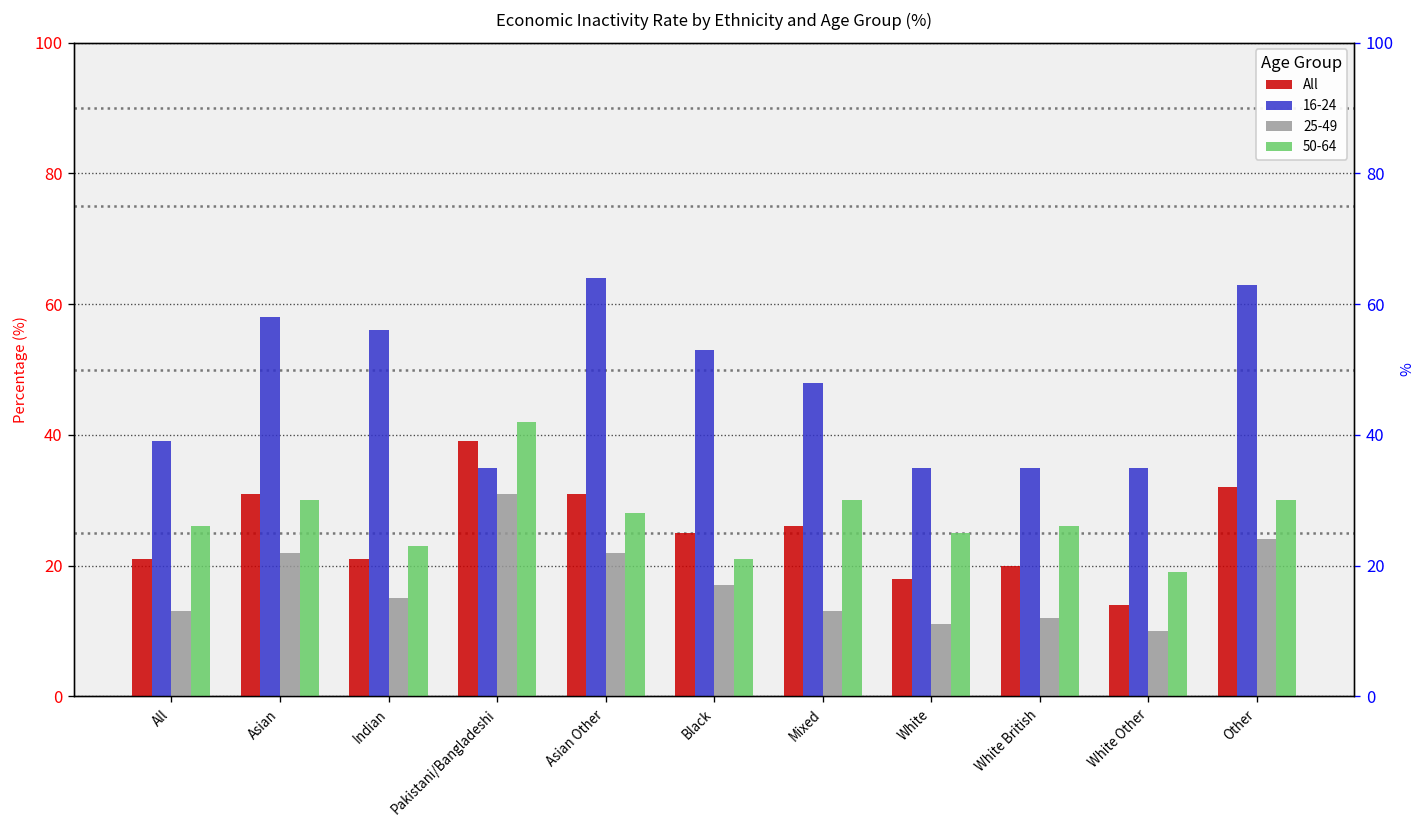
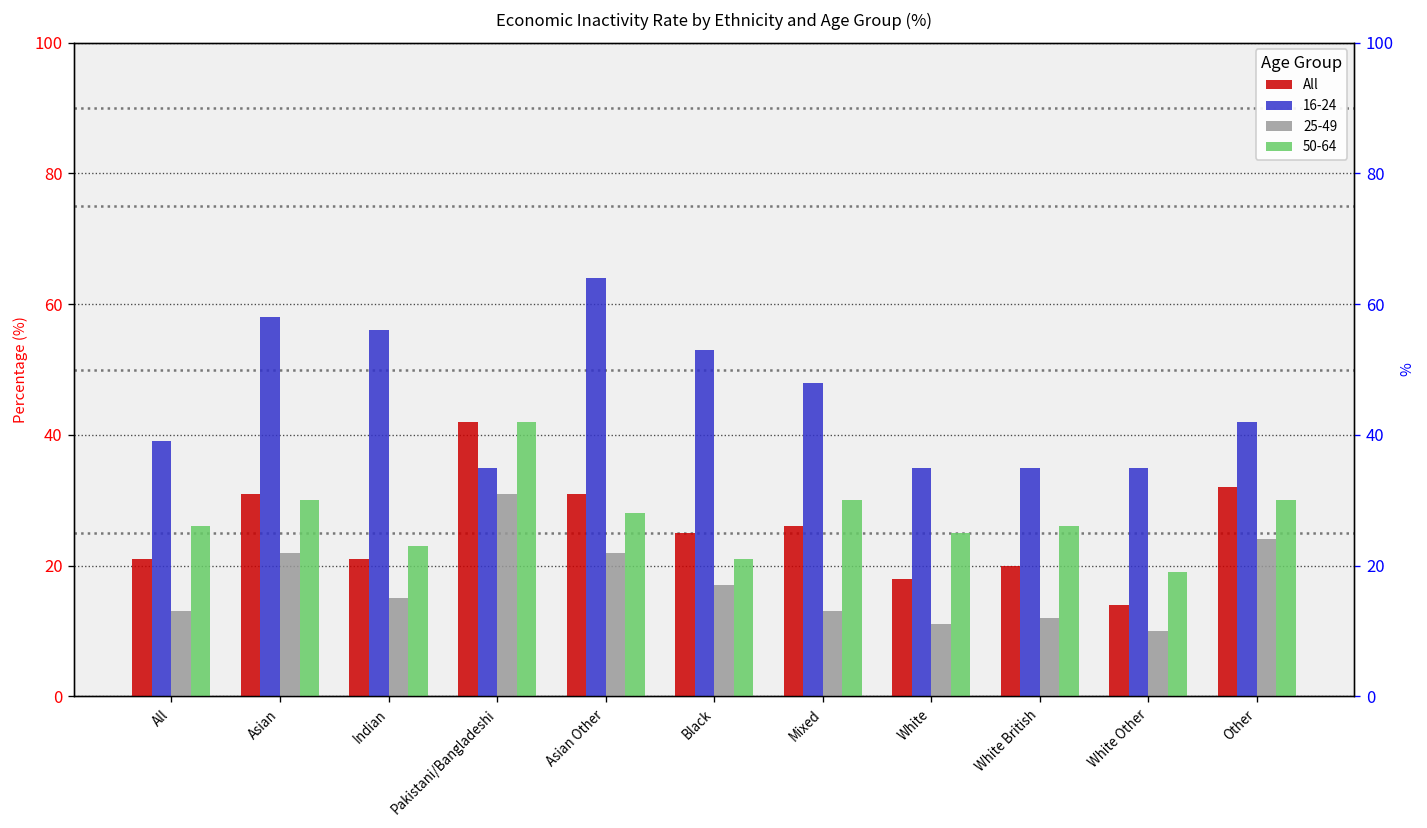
All, Pakistani/Bangladeshi: 39 -> 42
16-24, Other: 63 -> 42
